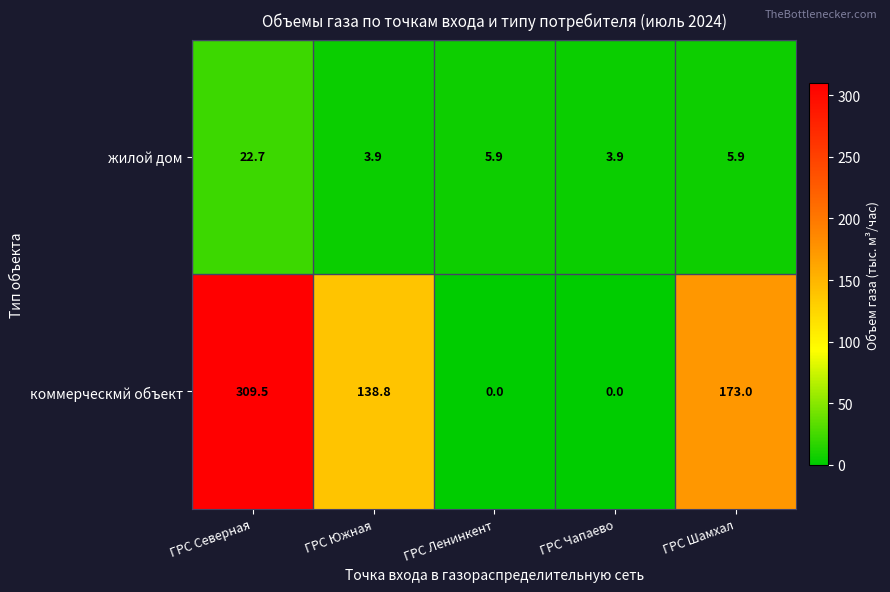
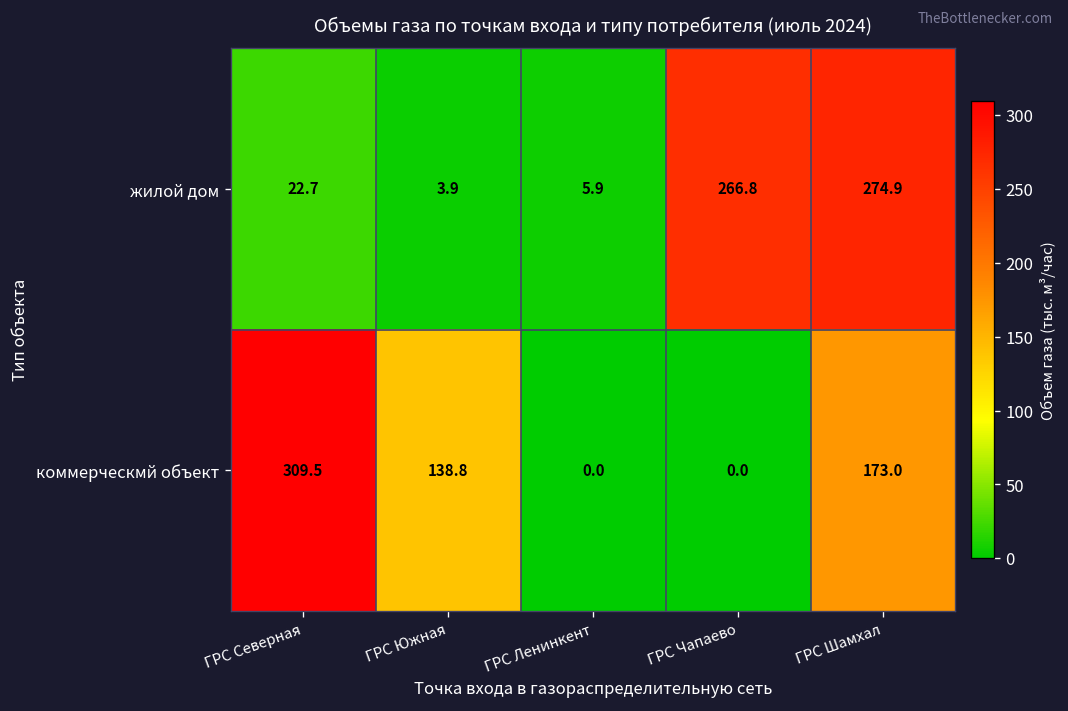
жилой дом, ГРС Чапаево: 3.9 -> 266.8
жилой дом, ГРС Шамхал: 5.9 -> 274.9
